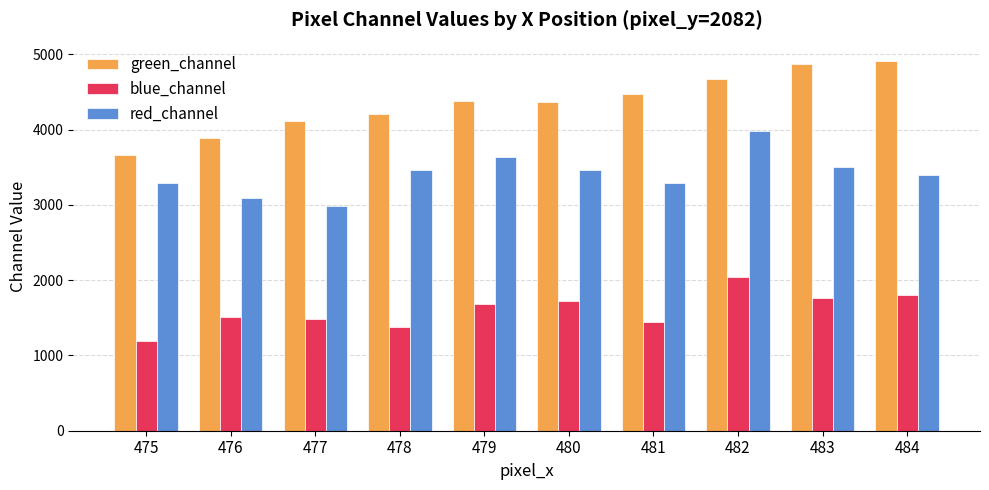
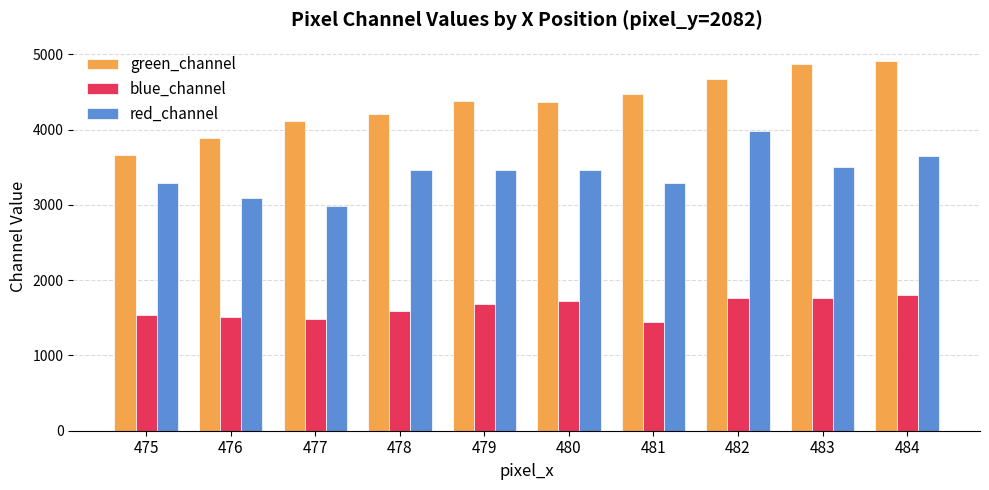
blue_channel, 475: 1200 -> 1500
blue_channel, 478: 1400 -> 1600
red_channel, 479: 3600 -> 3500
blue_channel, 482: 2000 -> 1800
red_channel, 484: 3400 -> 3700
